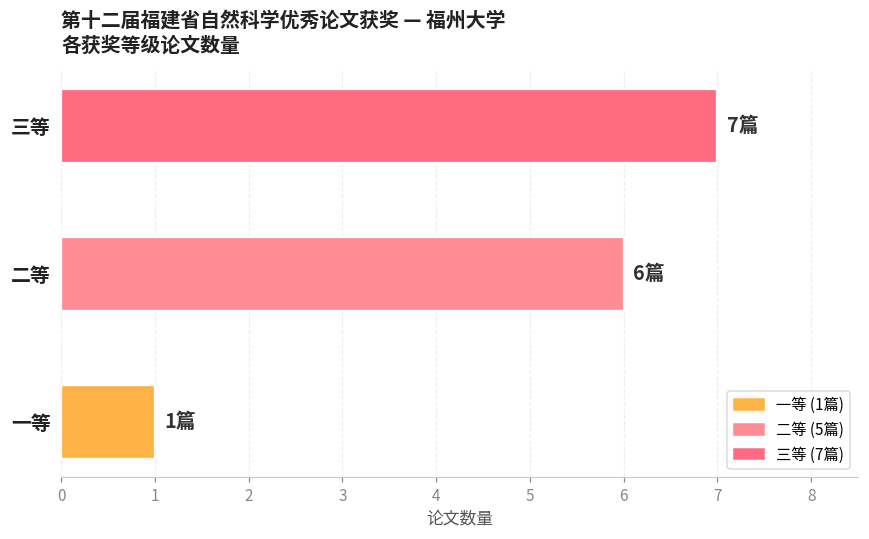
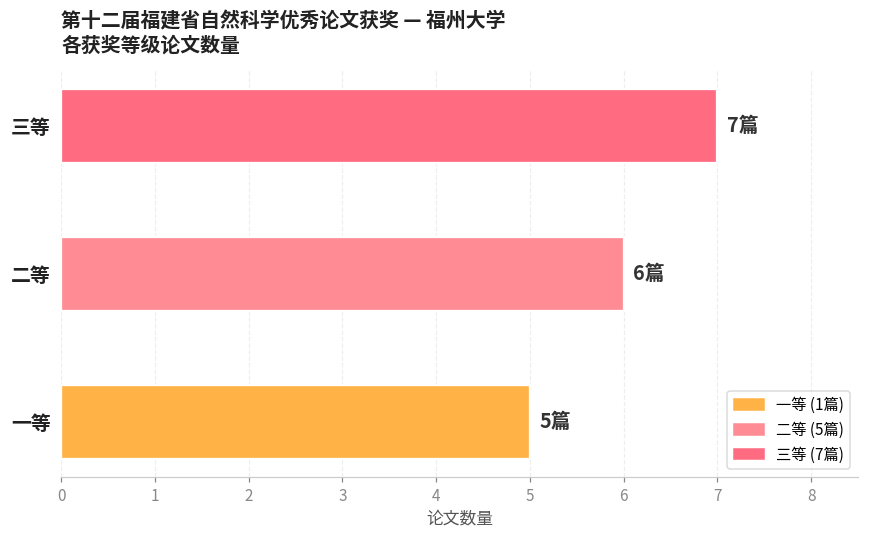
一等: 1篇 -> 5篇
